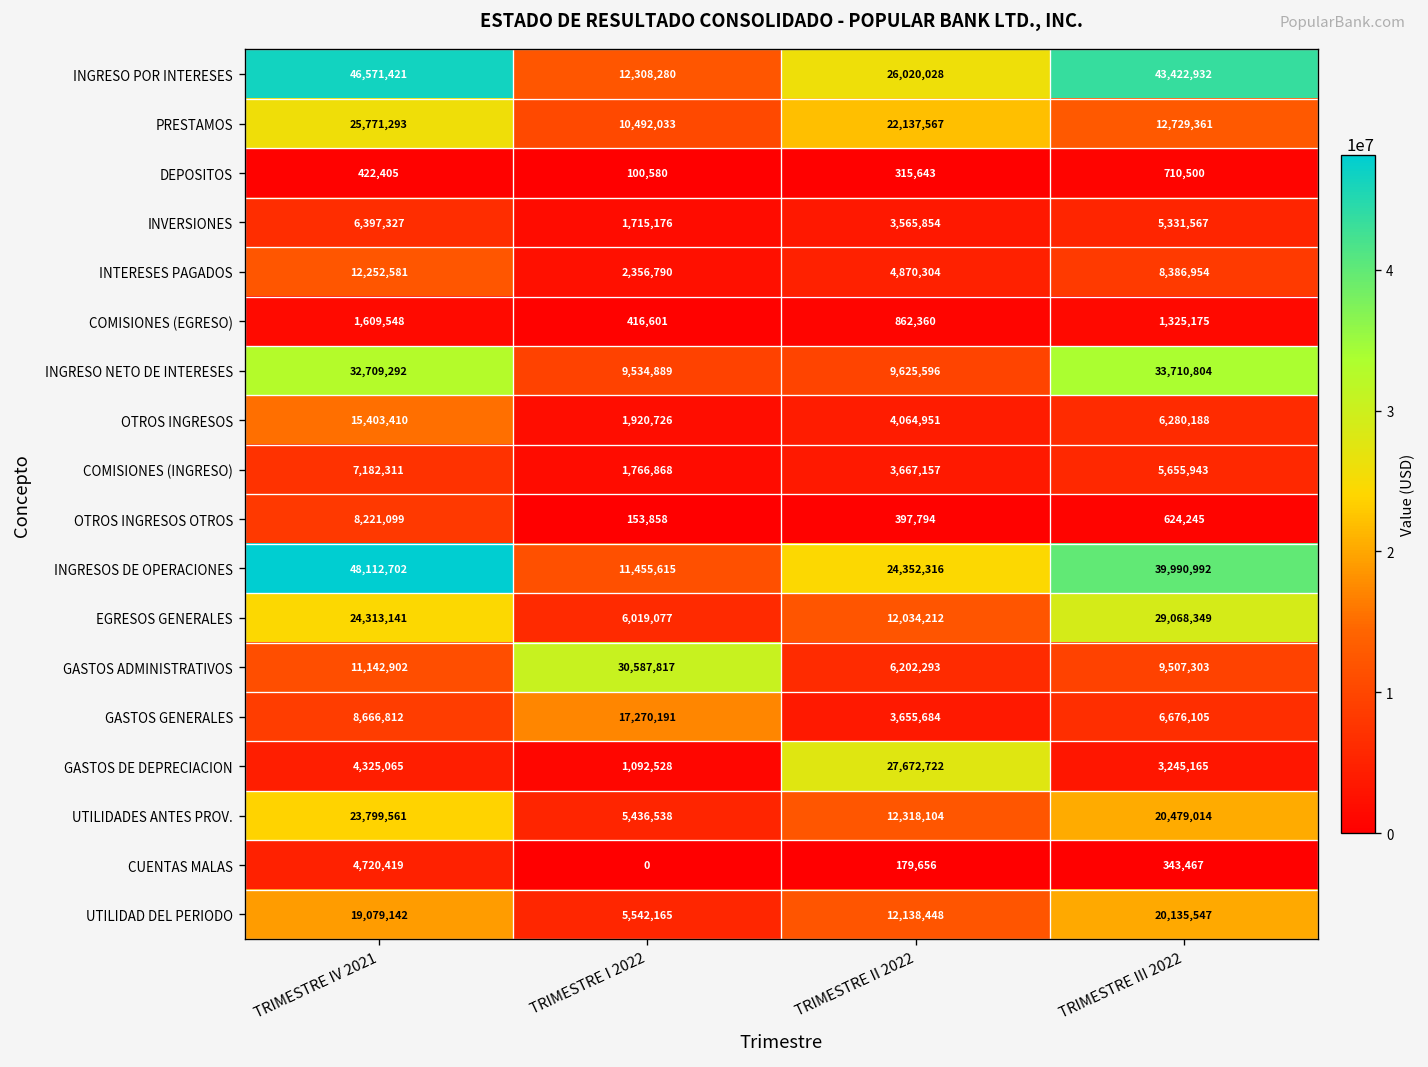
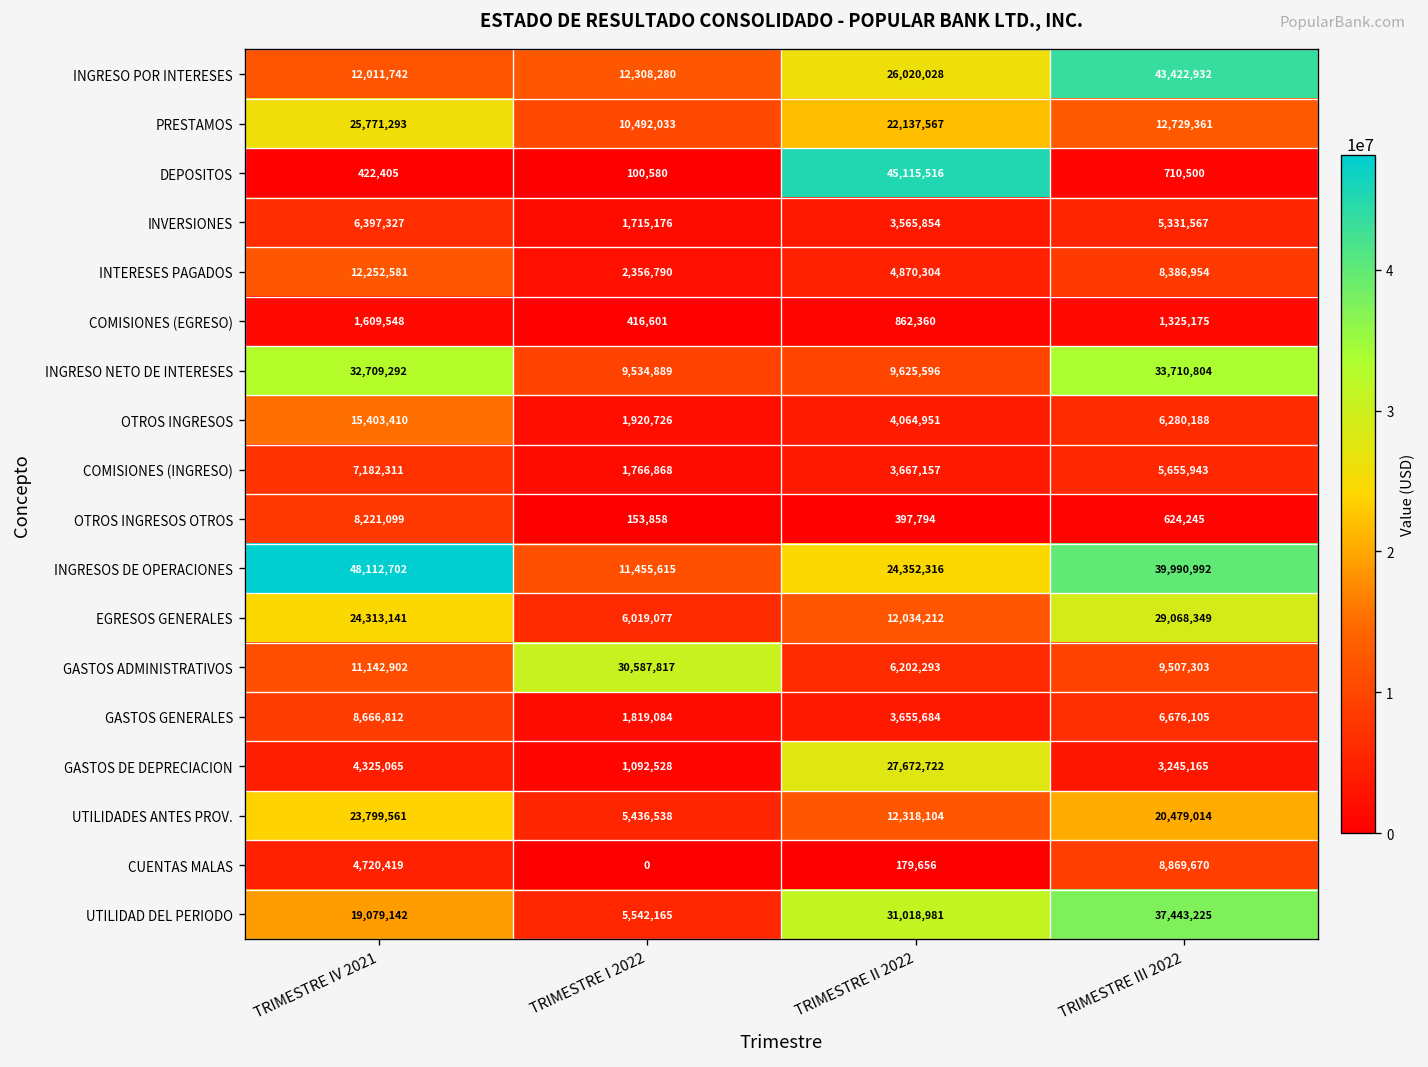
INGRESO POR INTERESES, TRIMESTRE IV 2021: 46,571,421 -> 12,011,742
DEPOSITOS, TRIMESTRE II 2022: 315,643 -> 45,115,516
GASTOS GENERALES, TRIMESTRE I 2022: 17,270,191 -> 1,819,084
CUENTAS MALAS, TRIMESTRE III 2022: 343,467 -> 8,869,670
UTILIDAD DEL PERIODO, TRIMESTRE II 2022: 12,138,448 -> 31,018,981
UTILIDAD DEL PERIODO, TRIMESTRE III 2022: 20,135,547 -> 37,443,225
